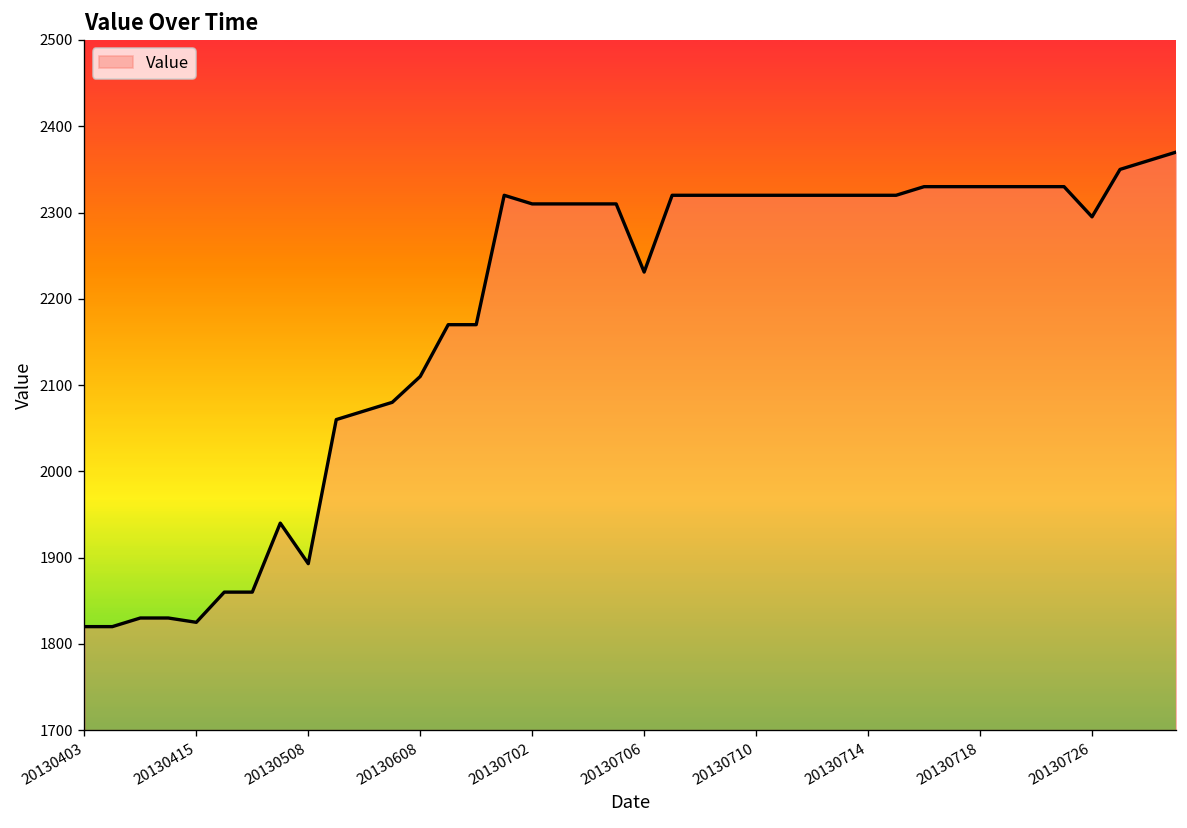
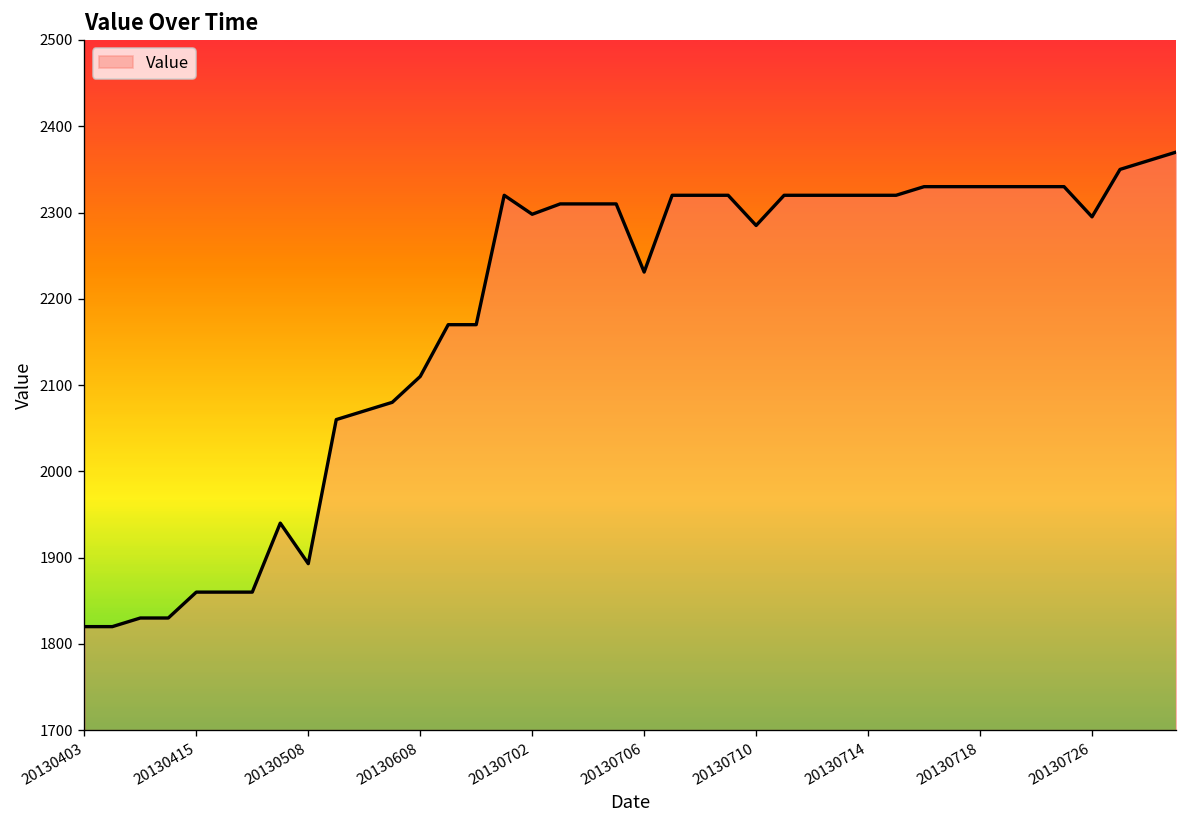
20130415: 1830 -> 1860
20130702: 2310 -> 2300
20130710: 2320 -> 2290
